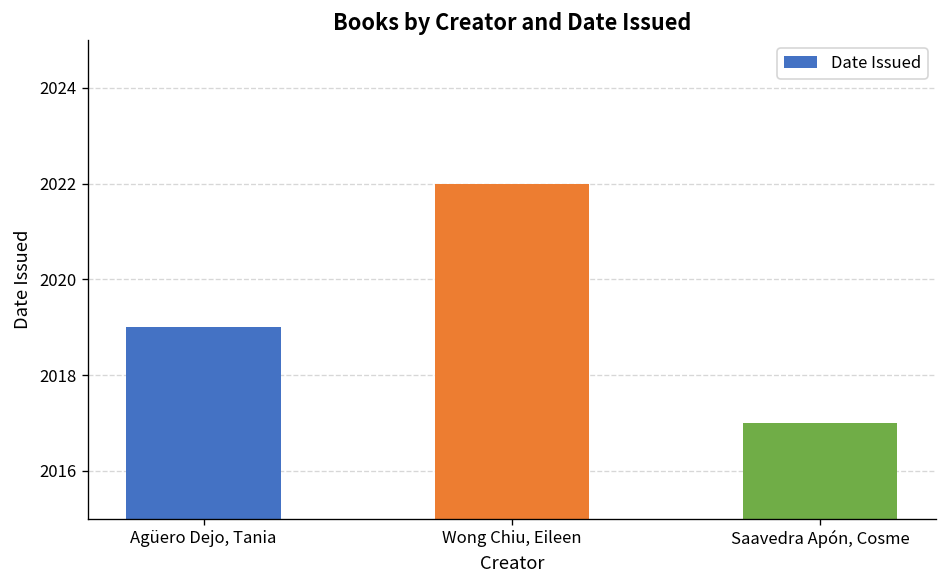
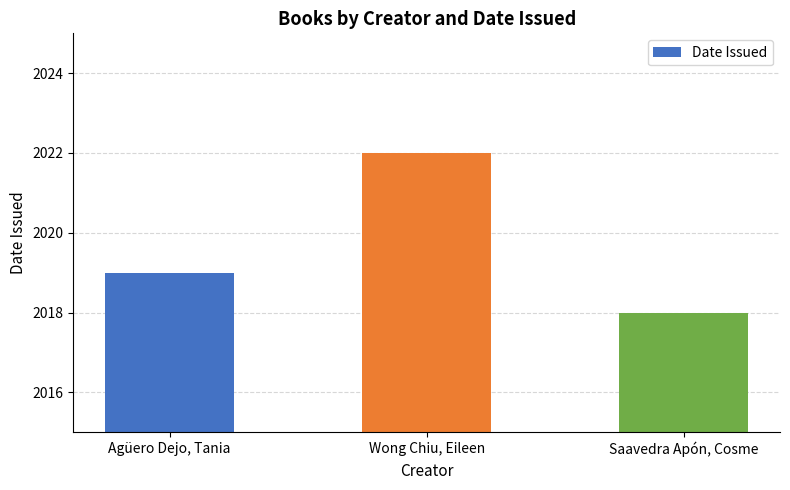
Saavedra Apón, Cosme: 2017 -> 2018
